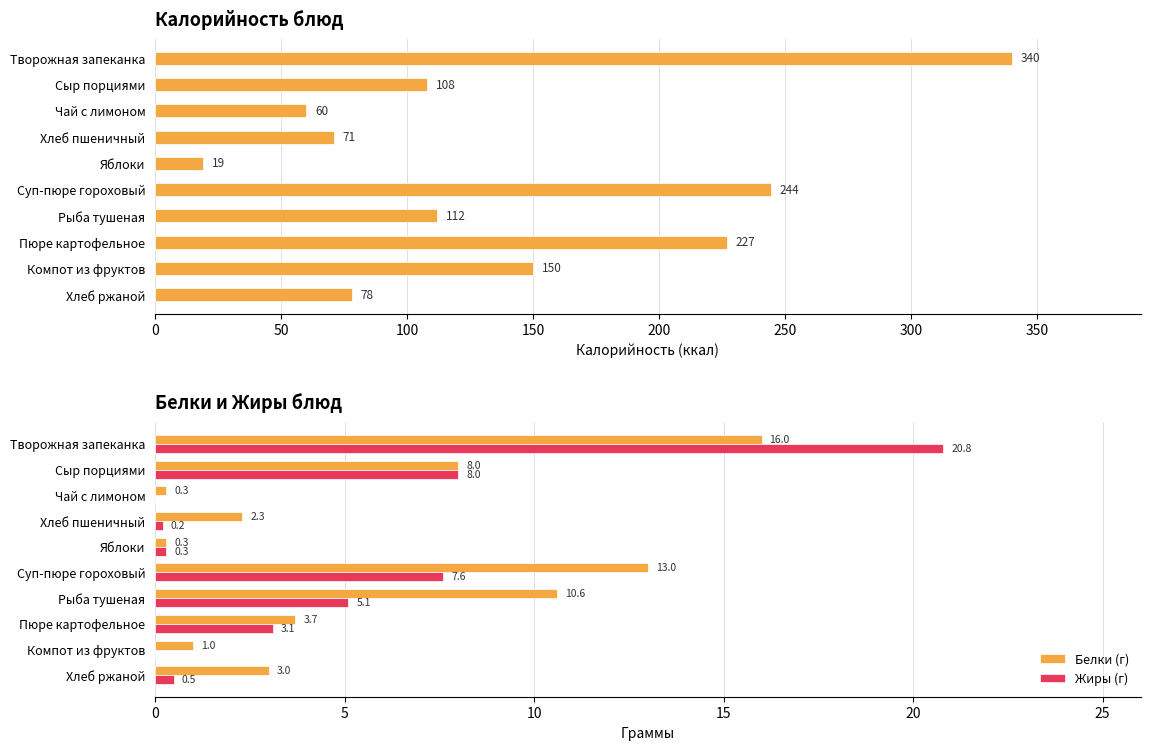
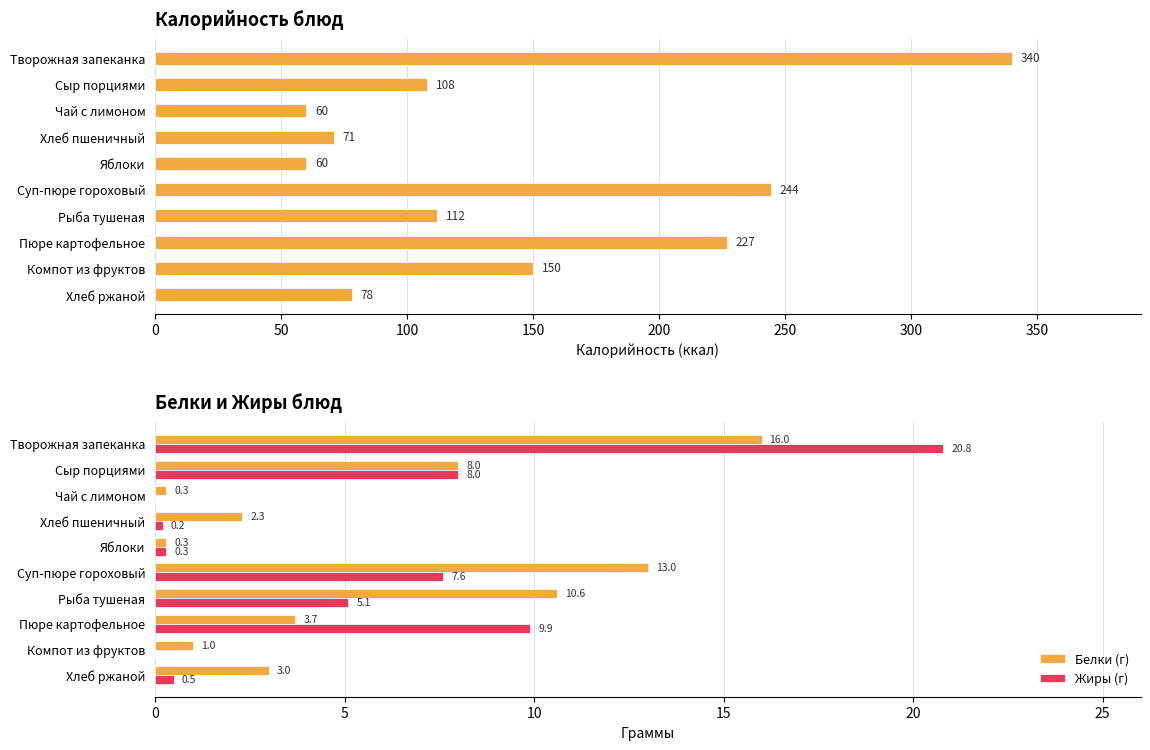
Калорийность блюд, Яблоки: 19 -> 60
Белки и Жиры блюд, Жиры (г), Пюре картофельное: 3.1 -> 9.9
